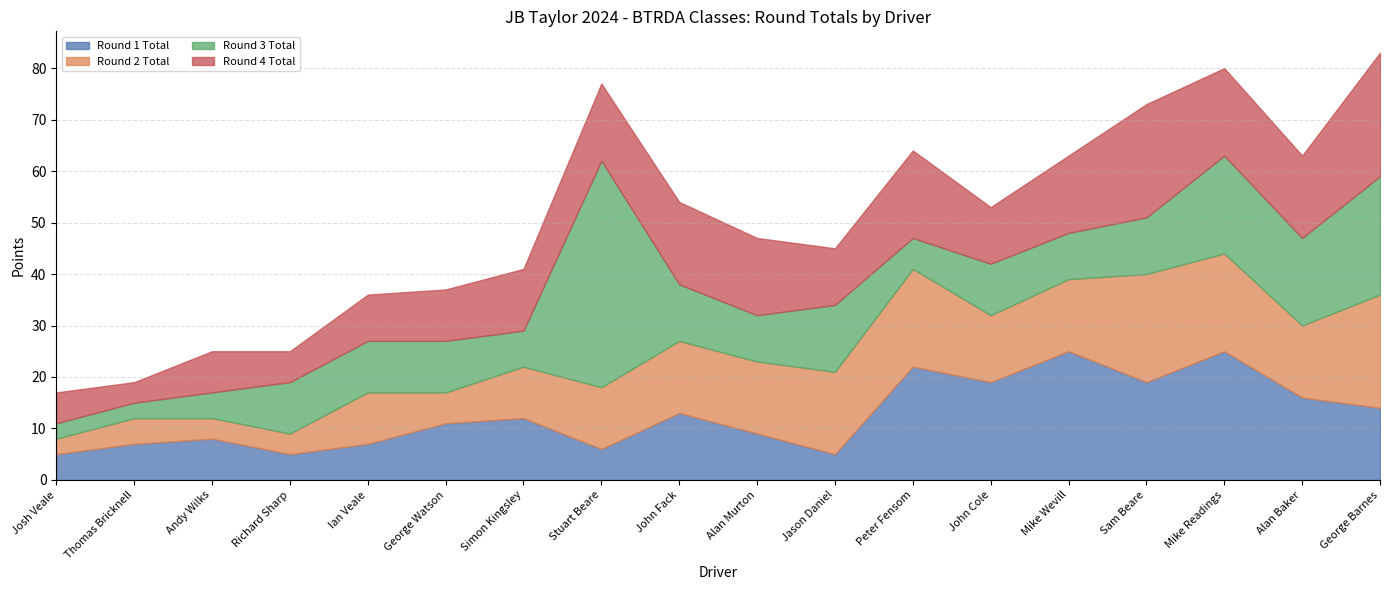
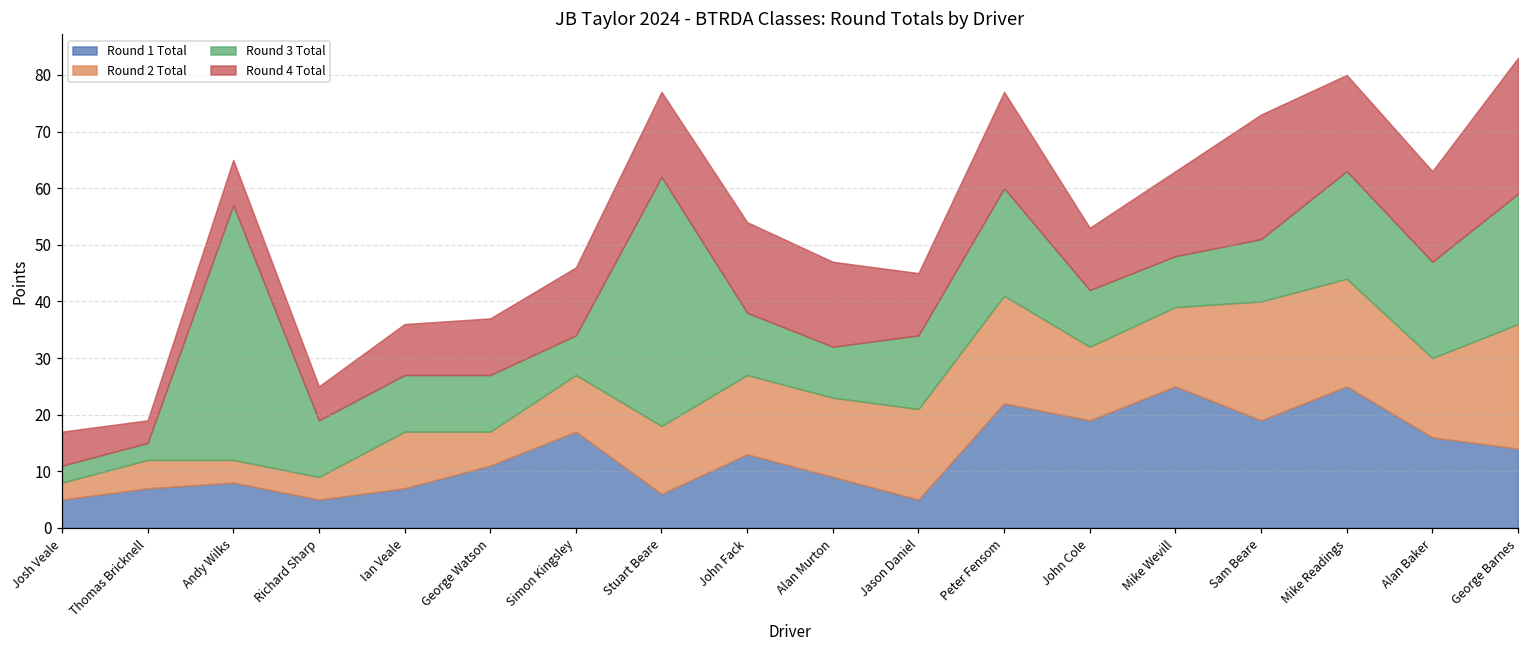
Round 3 Total, Andy Wilks: 5 -> 45
Round 1 Total, Simon Kingsley: 12 -> 17
Round 3 Total, Peter Fensom: 6 -> 19
